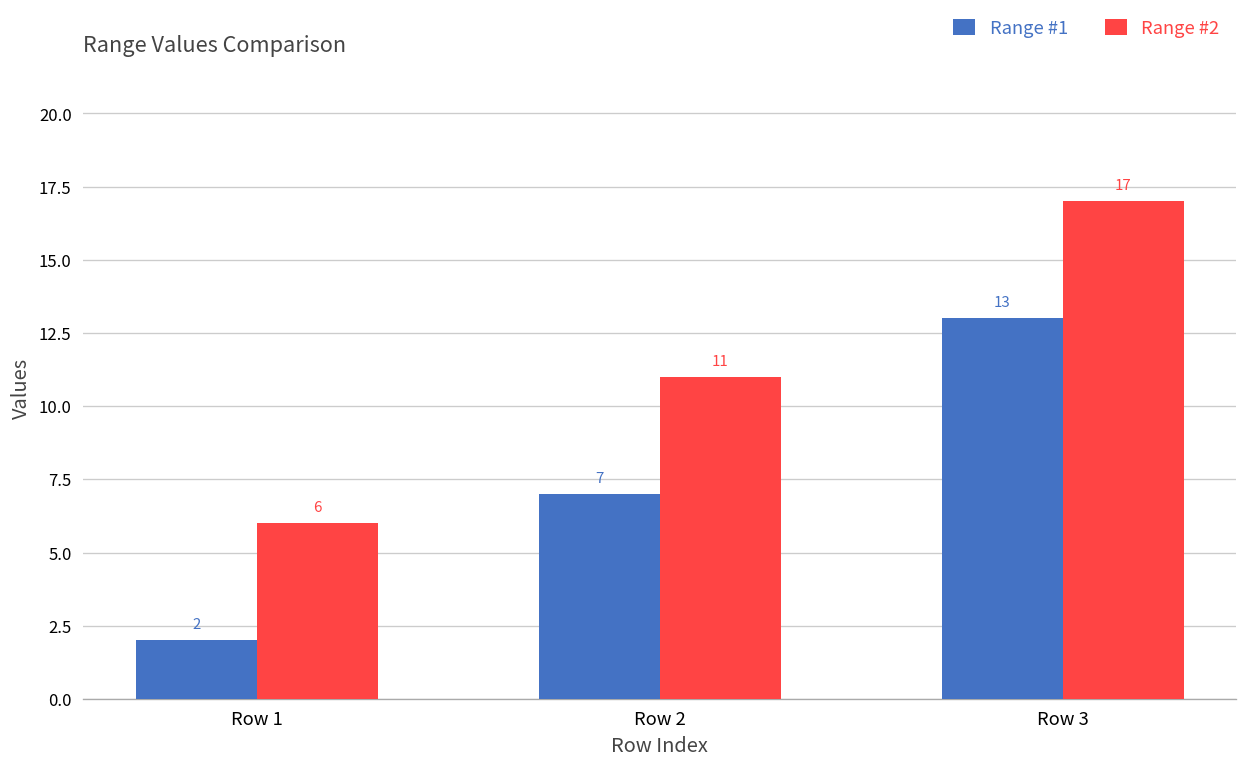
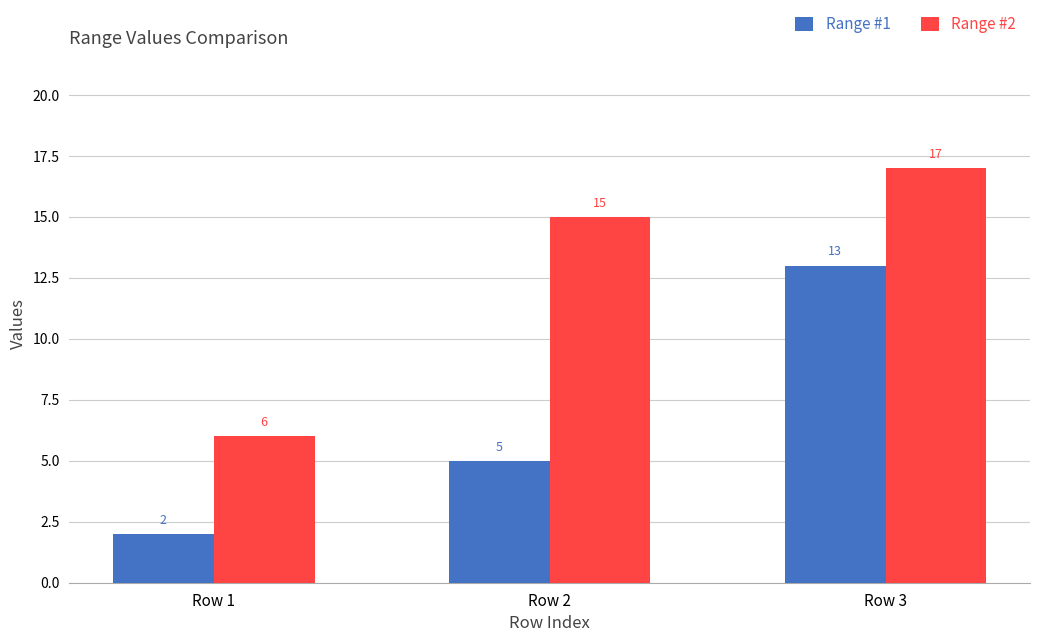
Range #1, Row 2: 7 -> 5
Range #2, Row 2: 11 -> 15
